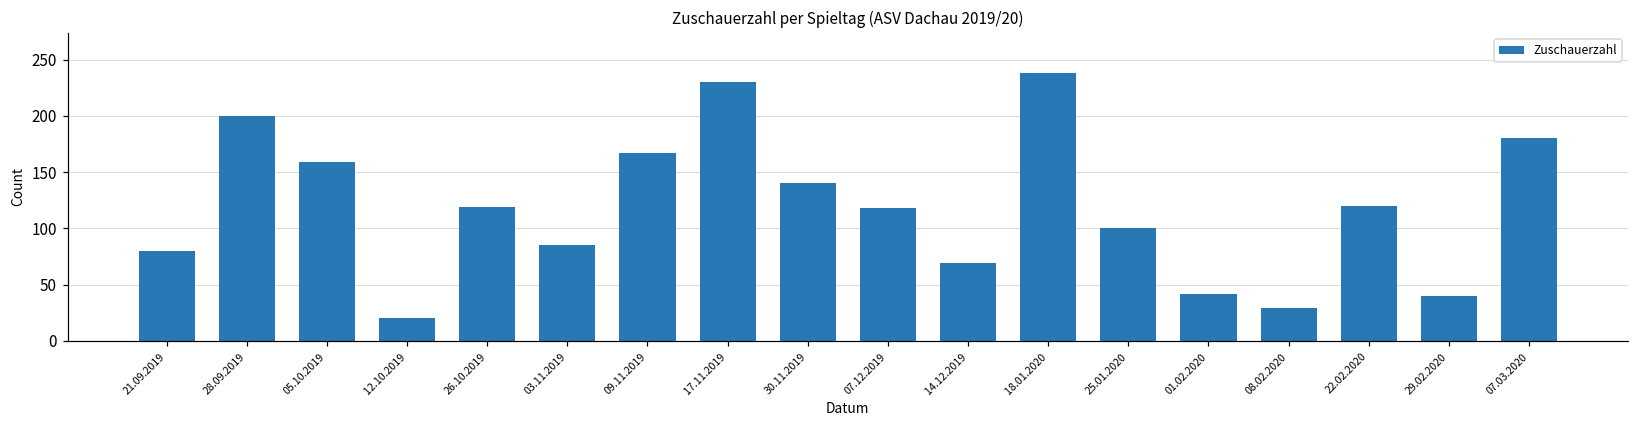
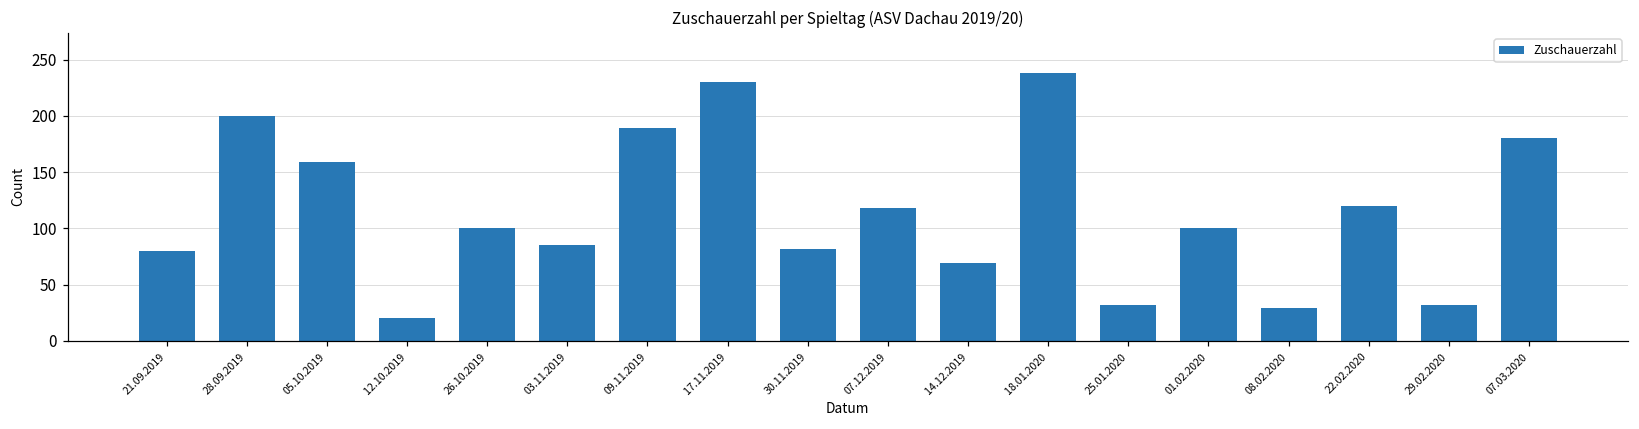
26.10.2019: 119 -> 100
09.11.2019: 167 -> 189
30.11.2019: 140 -> 82
25.01.2020: 100 -> 32
01.02.2020: 42 -> 100
29.02.2020: 40 -> 32
